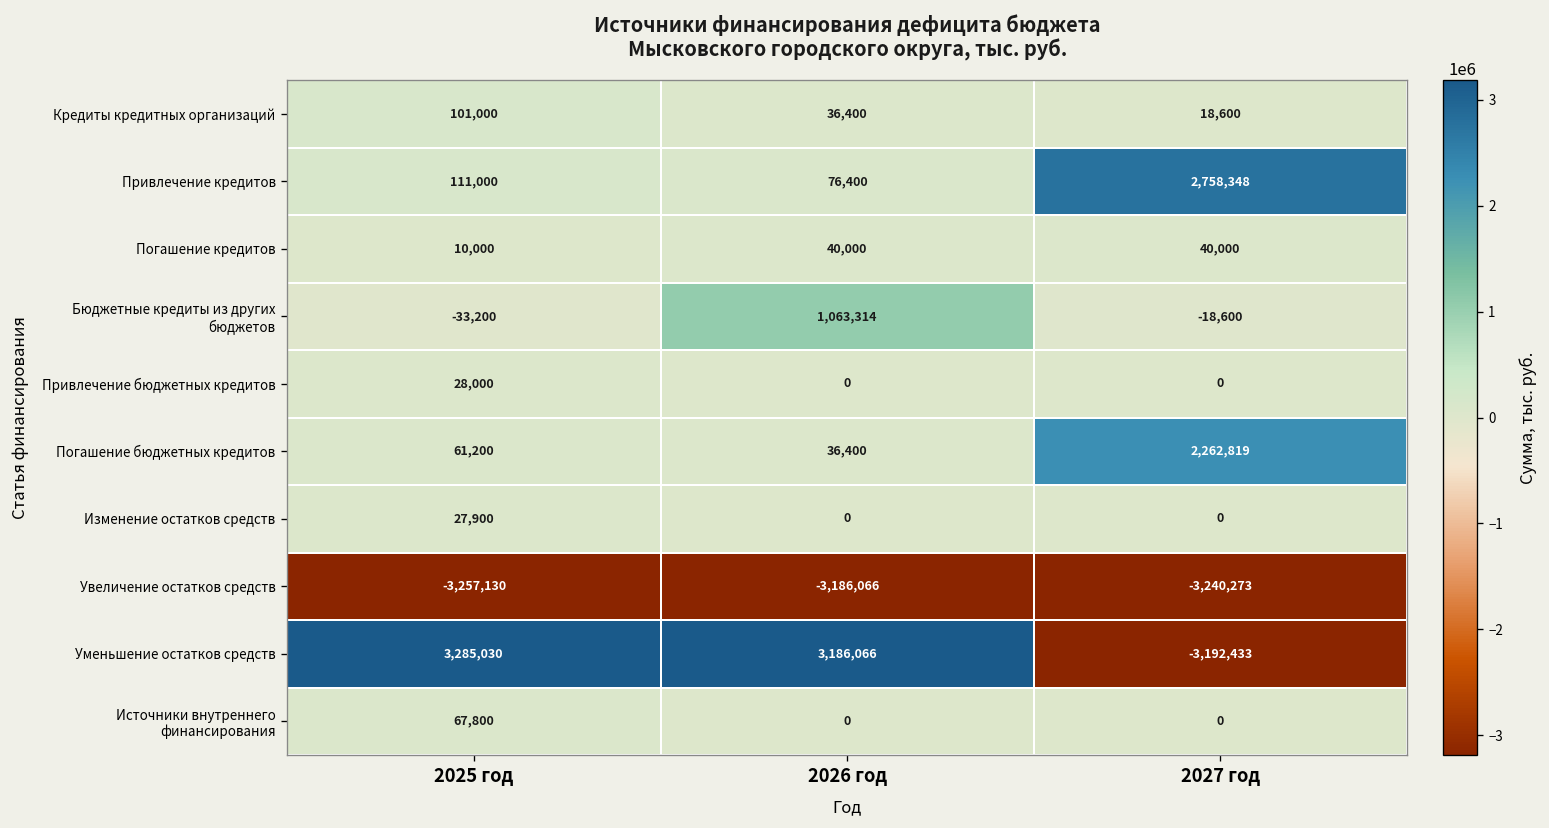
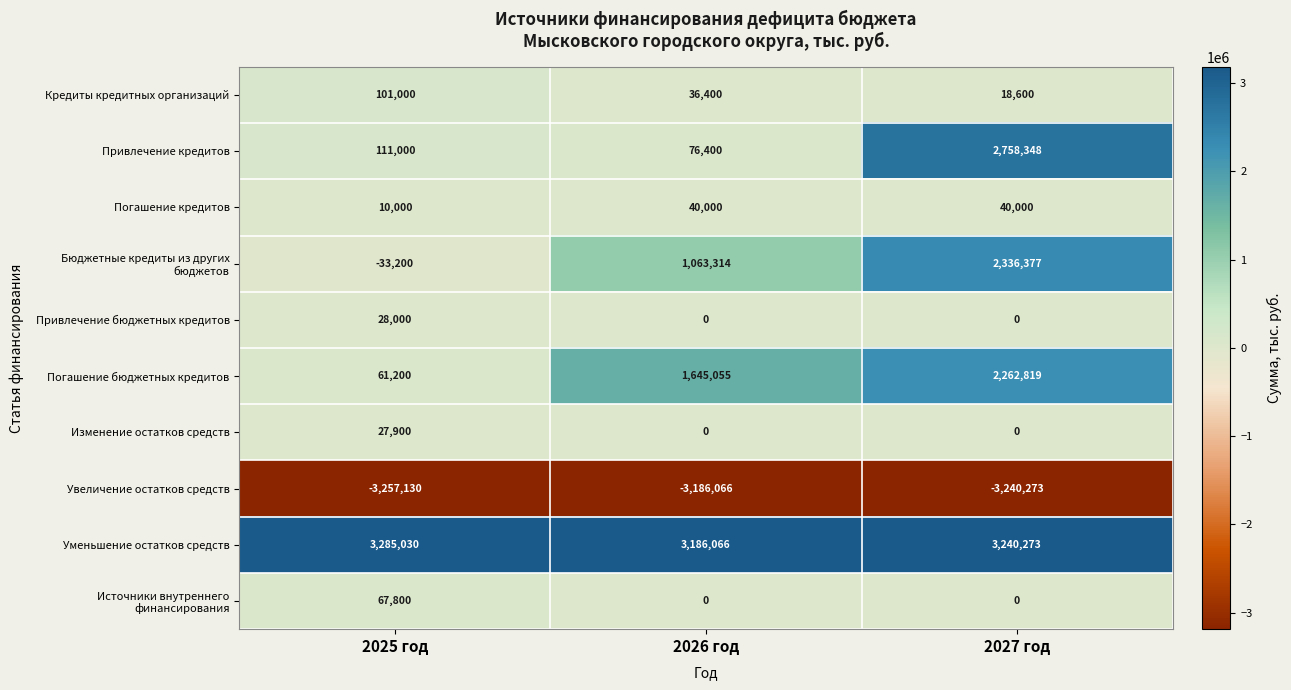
Бюджетные кредиты из других бюджетов, 2027 год: -18,600 -> 2,336,377
Погашение бюджетных кредитов, 2026 год: 36,400 -> 1,645,055
Уменьшение остатков средств, 2027 год: -3,192,433 -> 3,240,273
